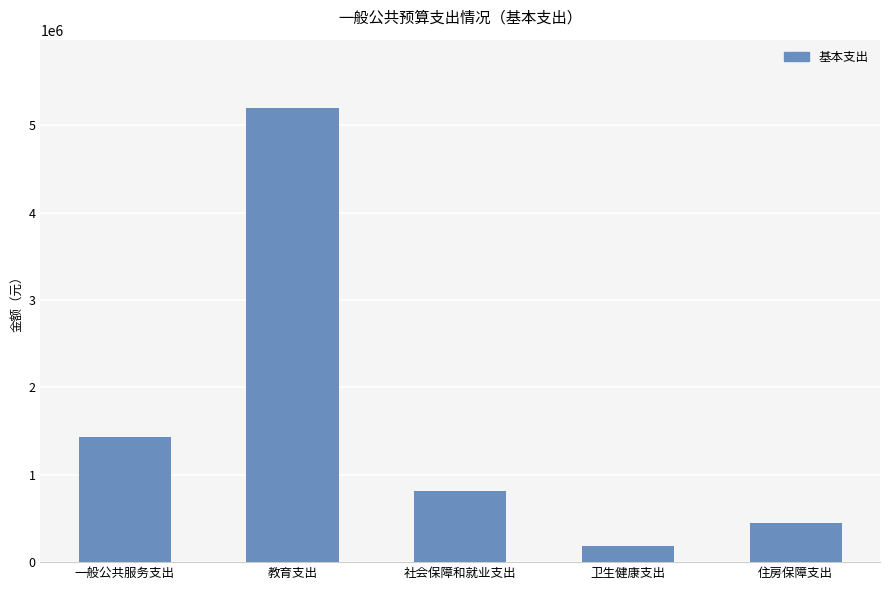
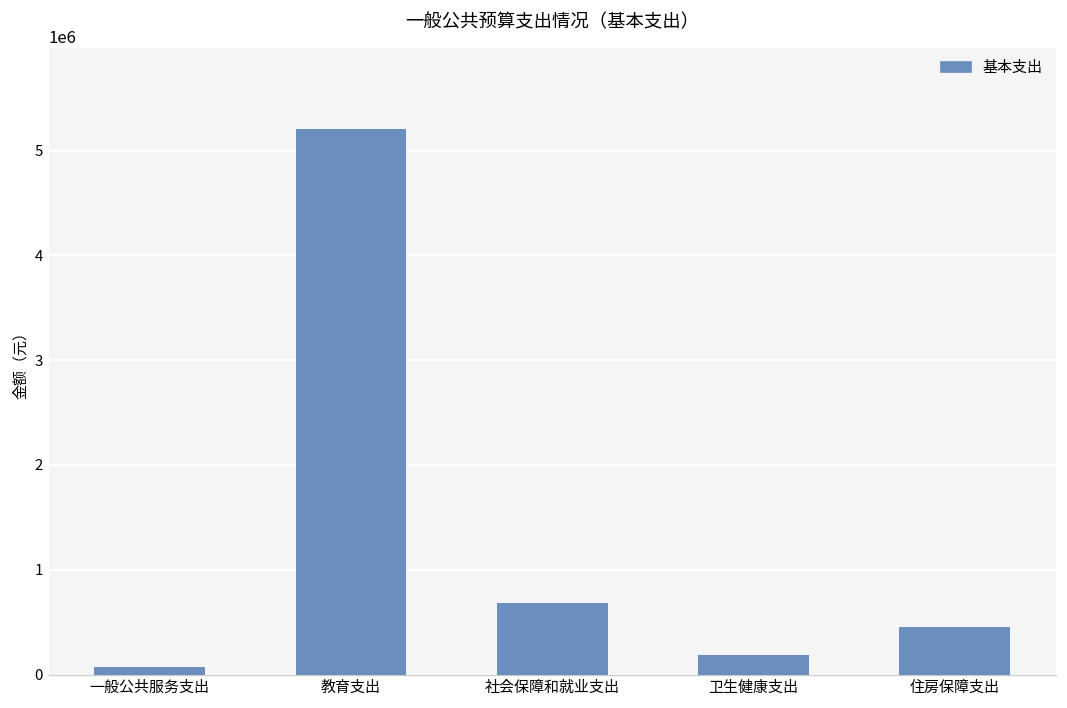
一般公共服务支出: 1400000 -> 100000
社会保障和就业支出: 800000 -> 700000
